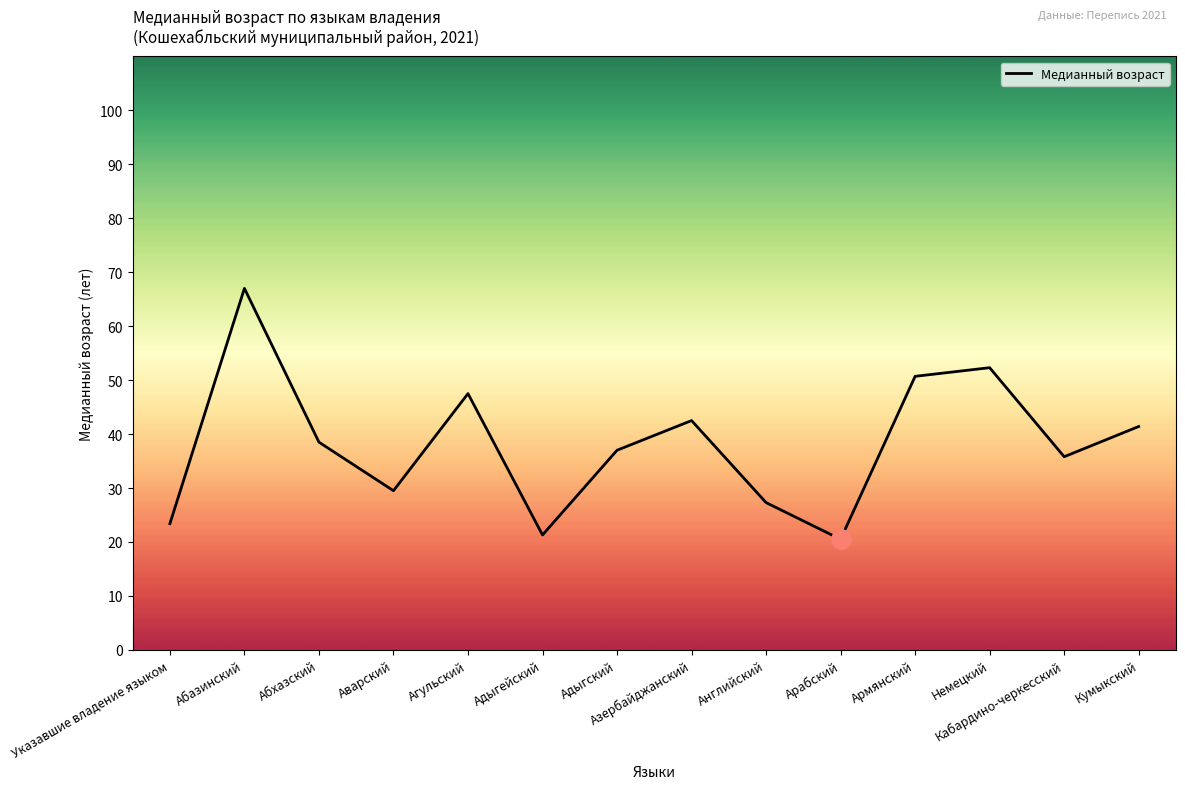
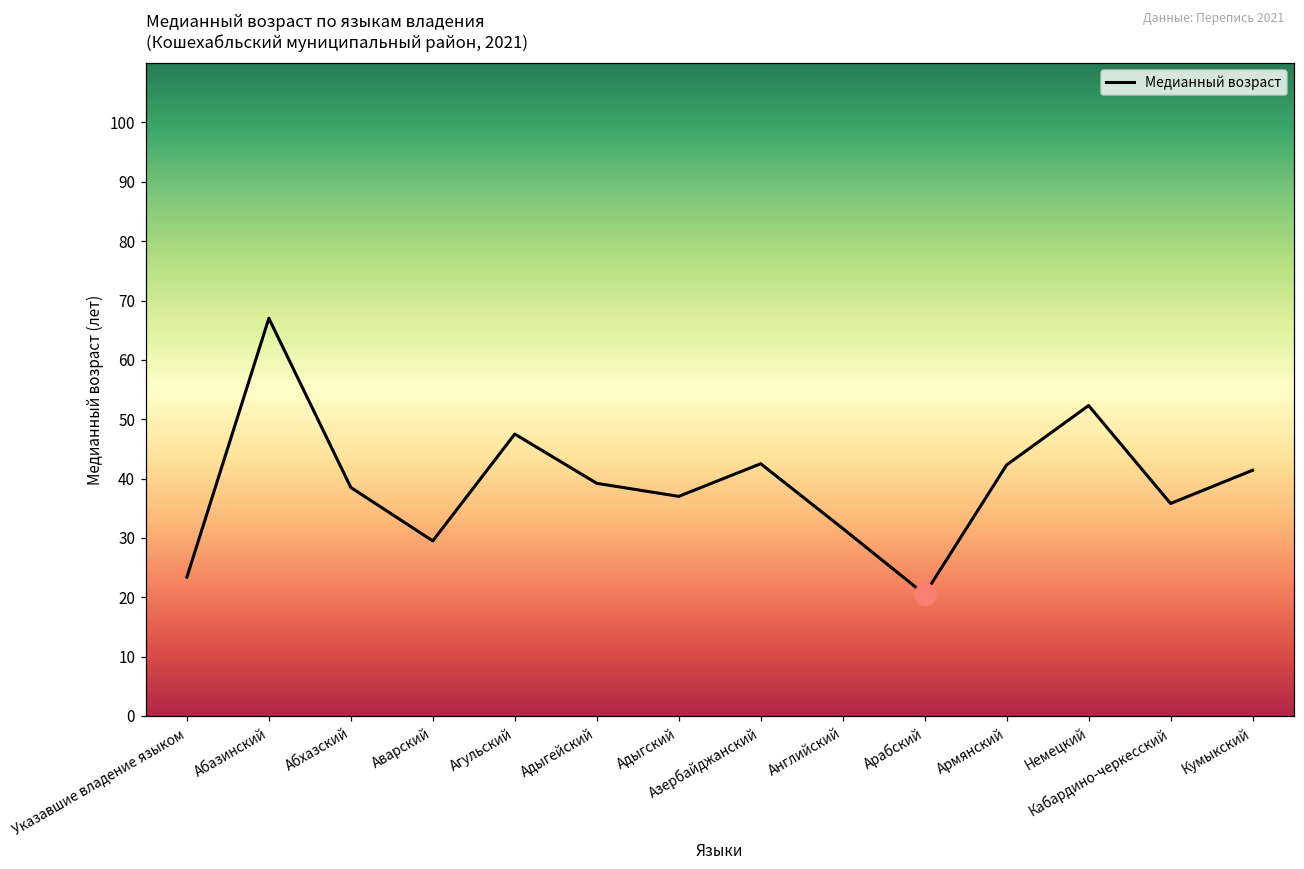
Медианный возраст, Адыгейский: 21 -> 39
Медианный возраст, Английский: 27 -> 32
Медианный возраст, Армянский: 51 -> 42
